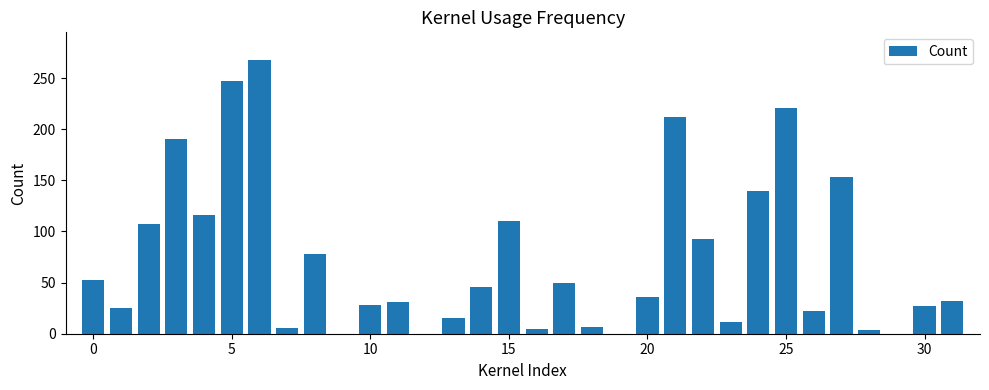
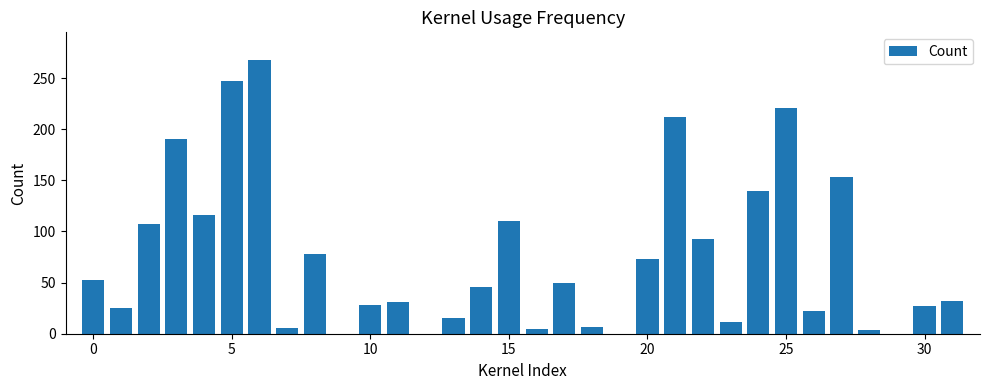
20: 36 -> 73
